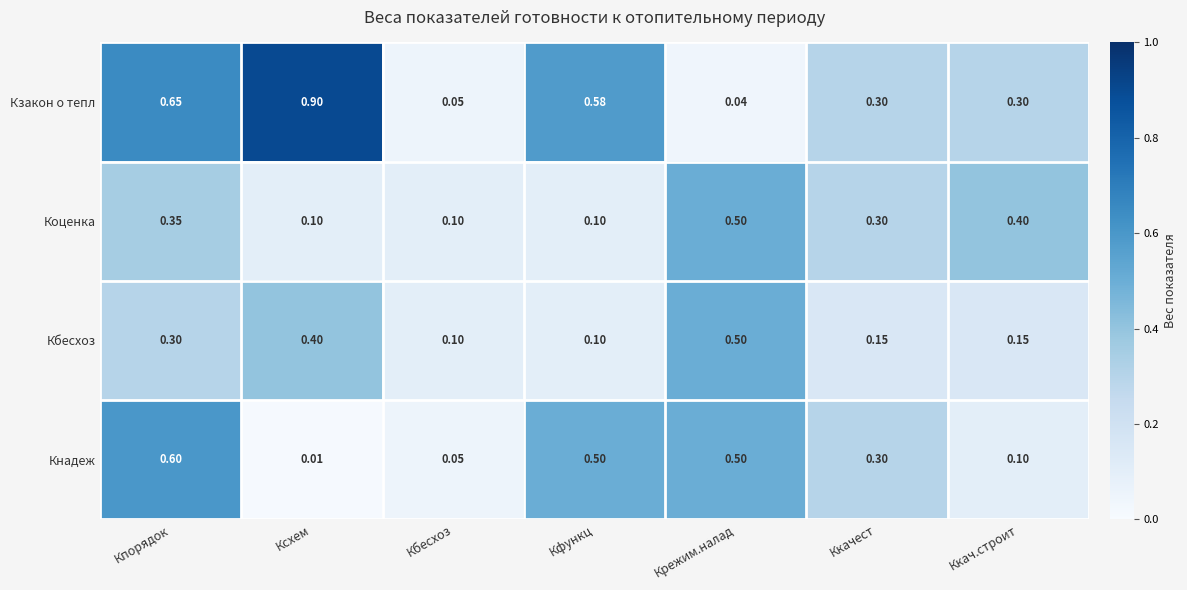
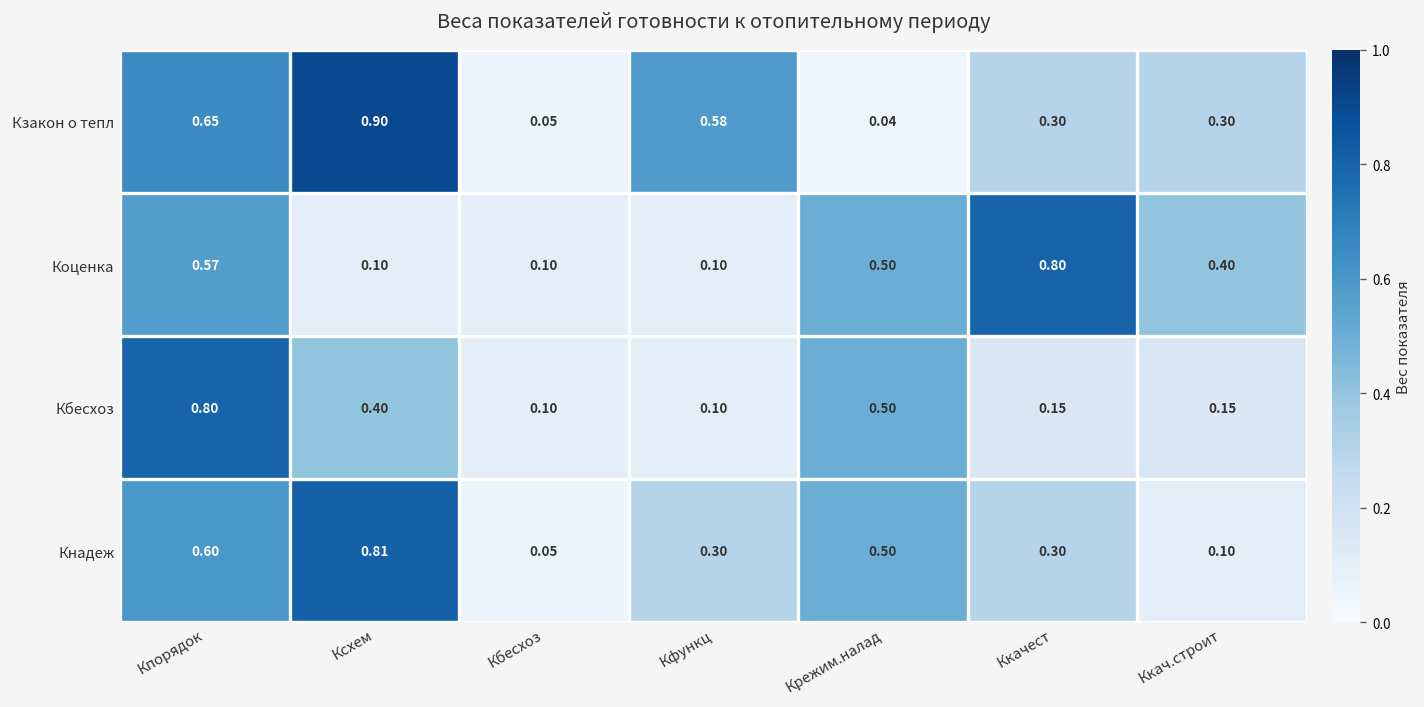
Коценка, Кпорядок: 0.35 -> 0.57
Коценка, Ккачест: 0.30 -> 0.80
Кбесхоз, Кпорядок: 0.30 -> 0.80
Кнадеж, Ксхем: 0.01 -> 0.81
Кнадеж, Кфункц: 0.50 -> 0.30
